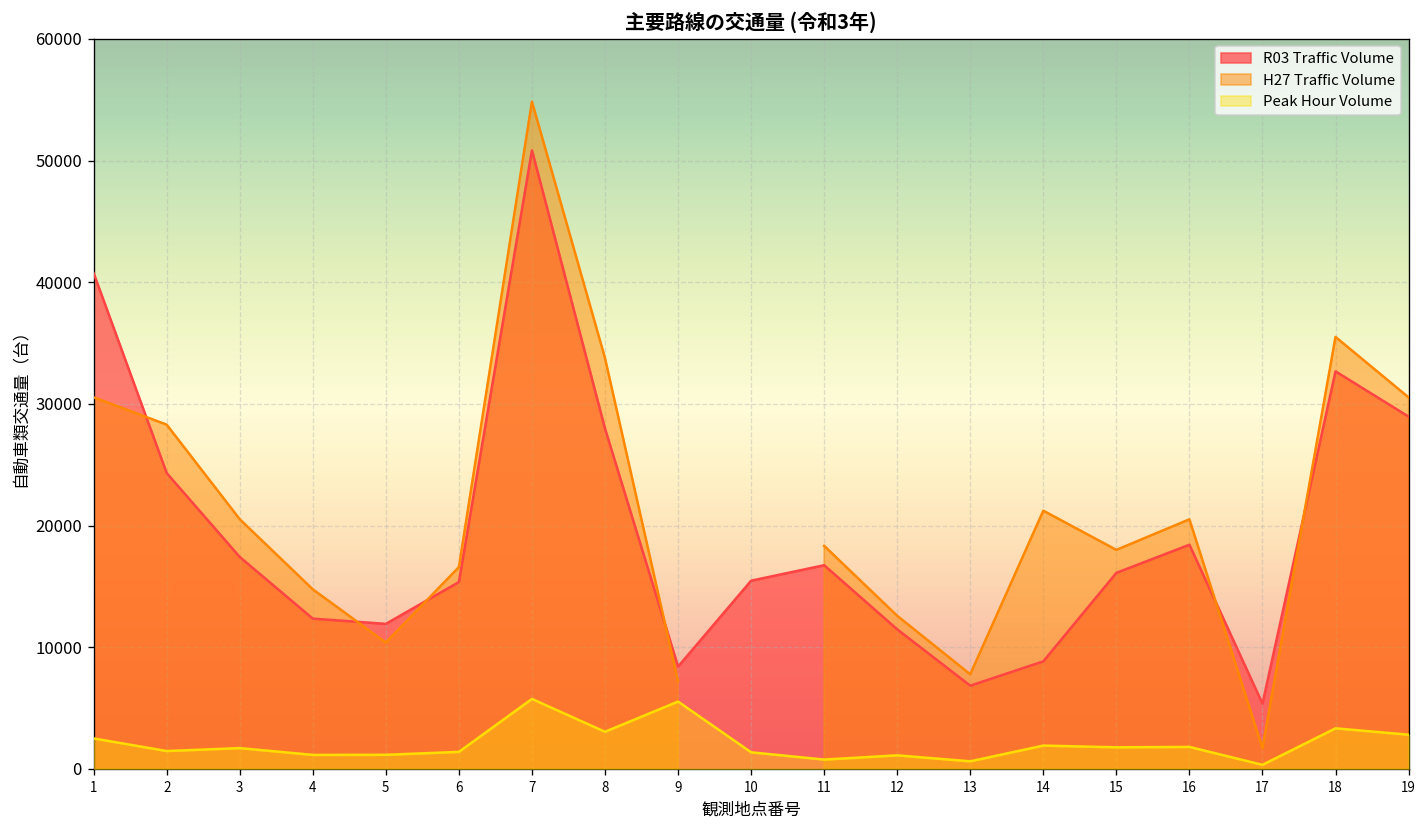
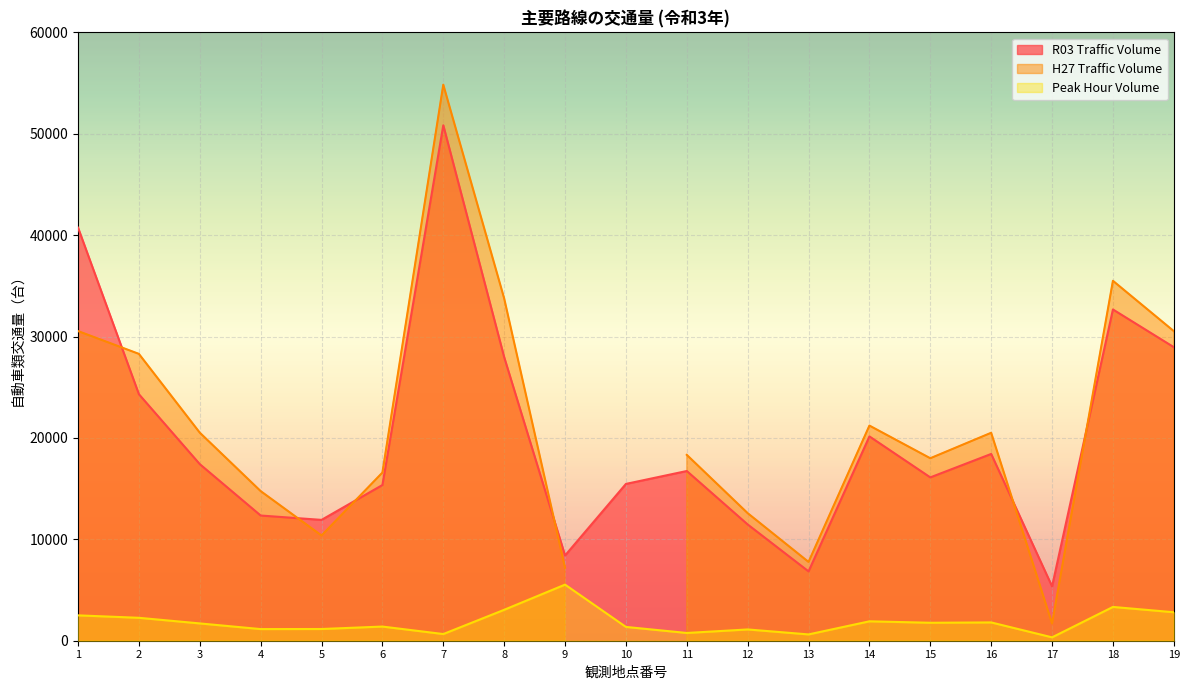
Peak Hour Volume, 2: 1500 -> 2300
Peak Hour Volume, 7: 5700 -> 700
R03 Traffic Volume, 14: 8800 -> 20200
